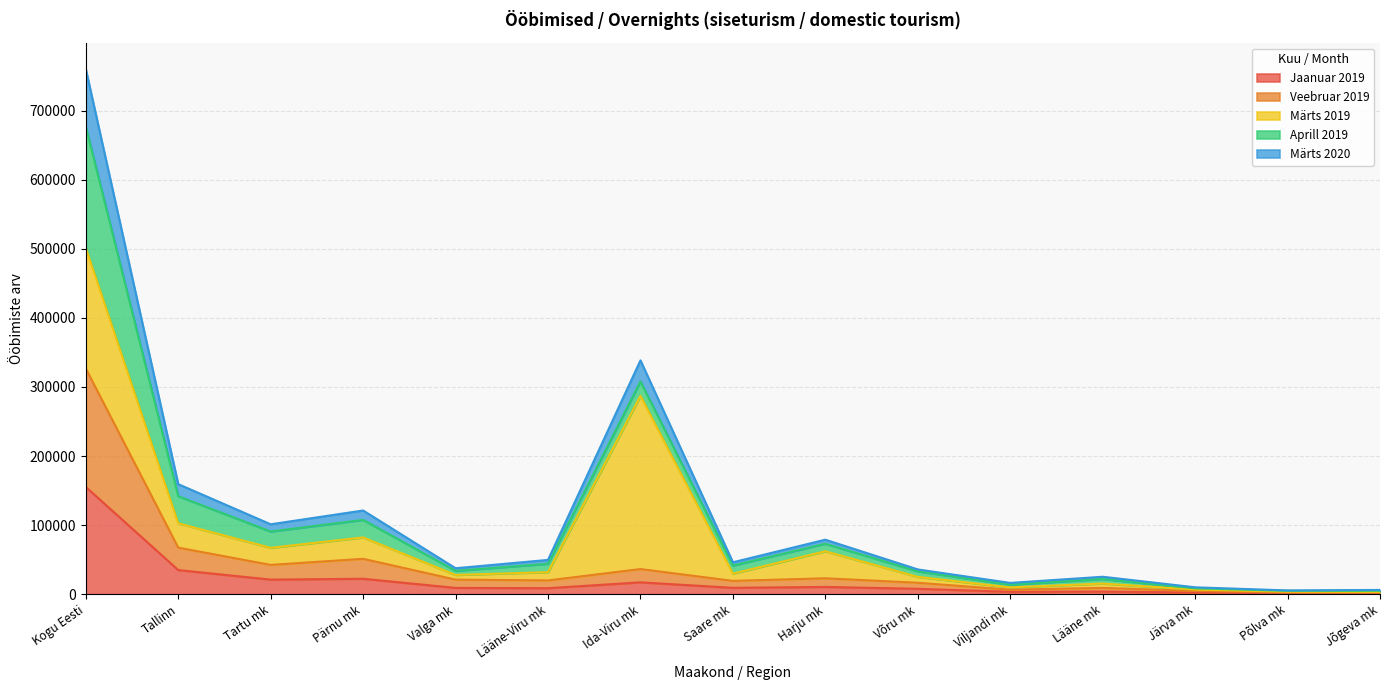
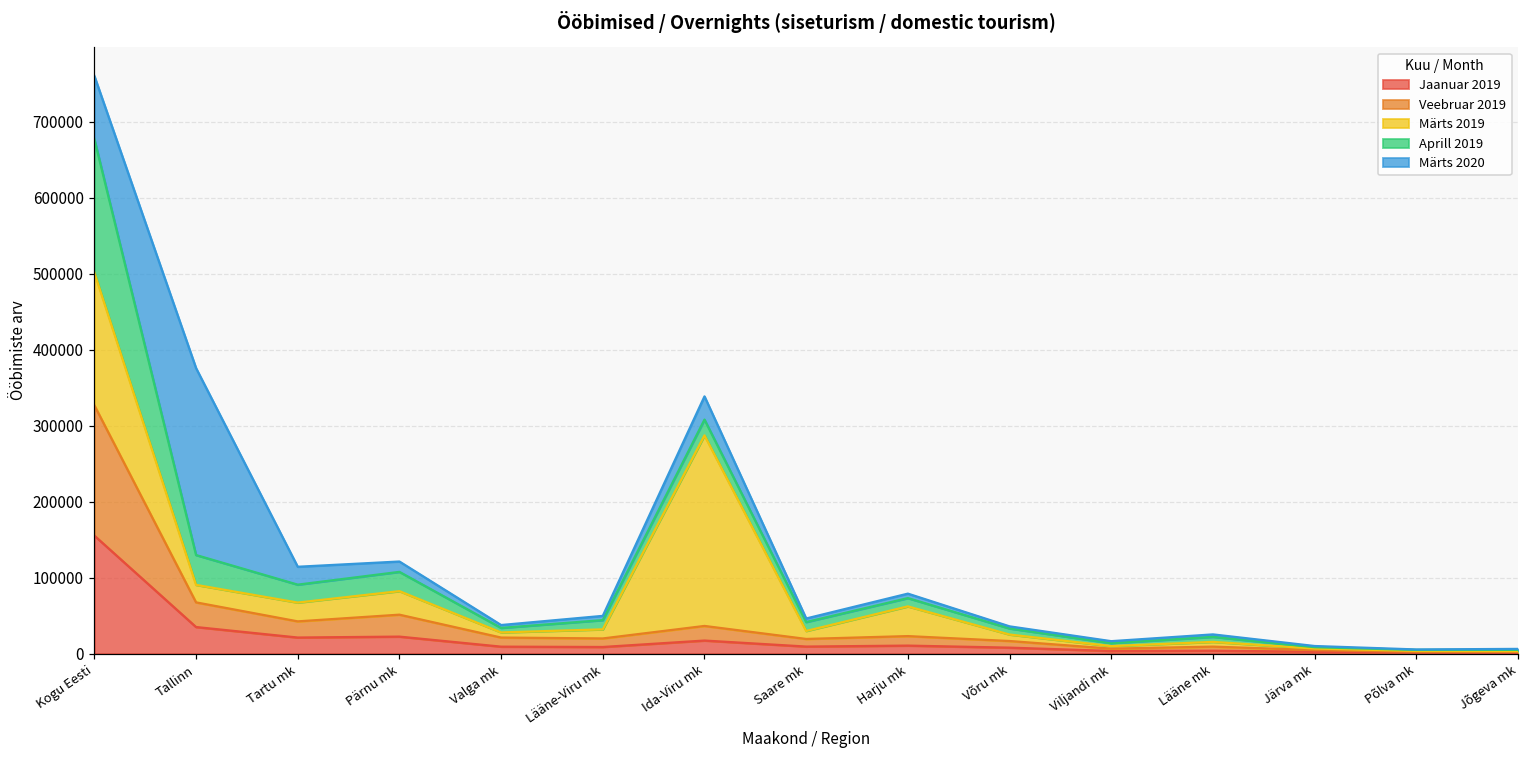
Märts 2019, Tallinn: 40000 -> 20000
Märts 2020, Tallinn: 20000 -> 250000
Märts 2020, Tartu mk: 10000 -> 20000
